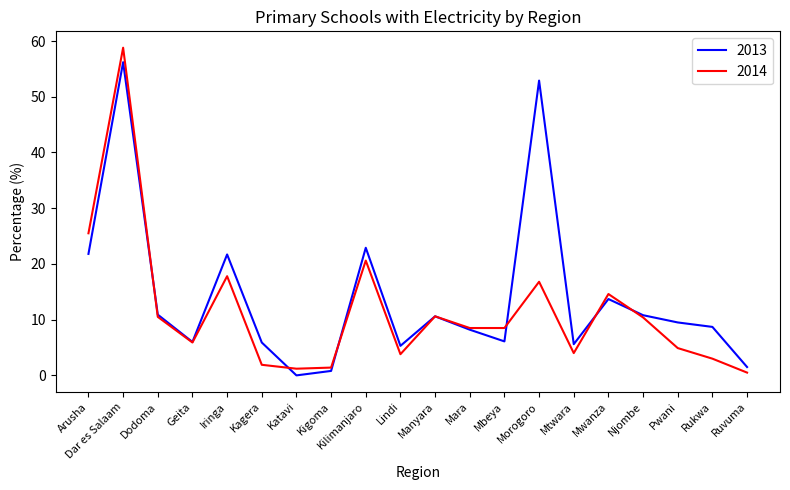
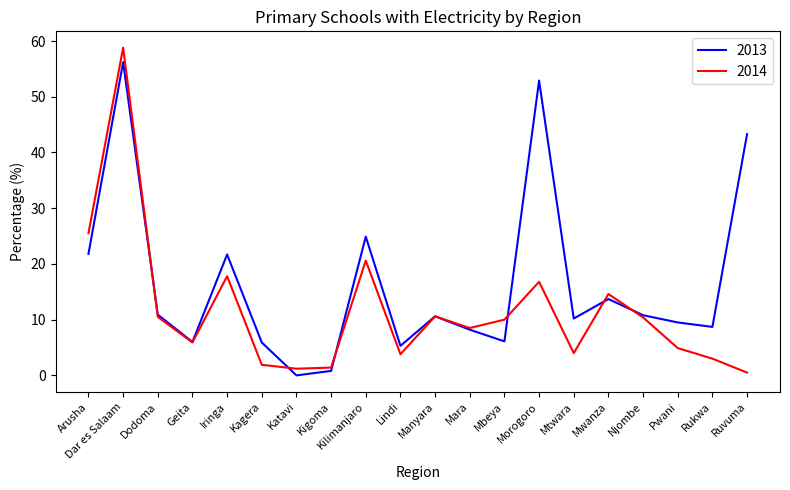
2013, Kilimanjaro: 23 -> 25
2014, Mbeya: 9 -> 10
2013, Mtwara: 6 -> 10
2013, Ruvuma: 2 -> 43
